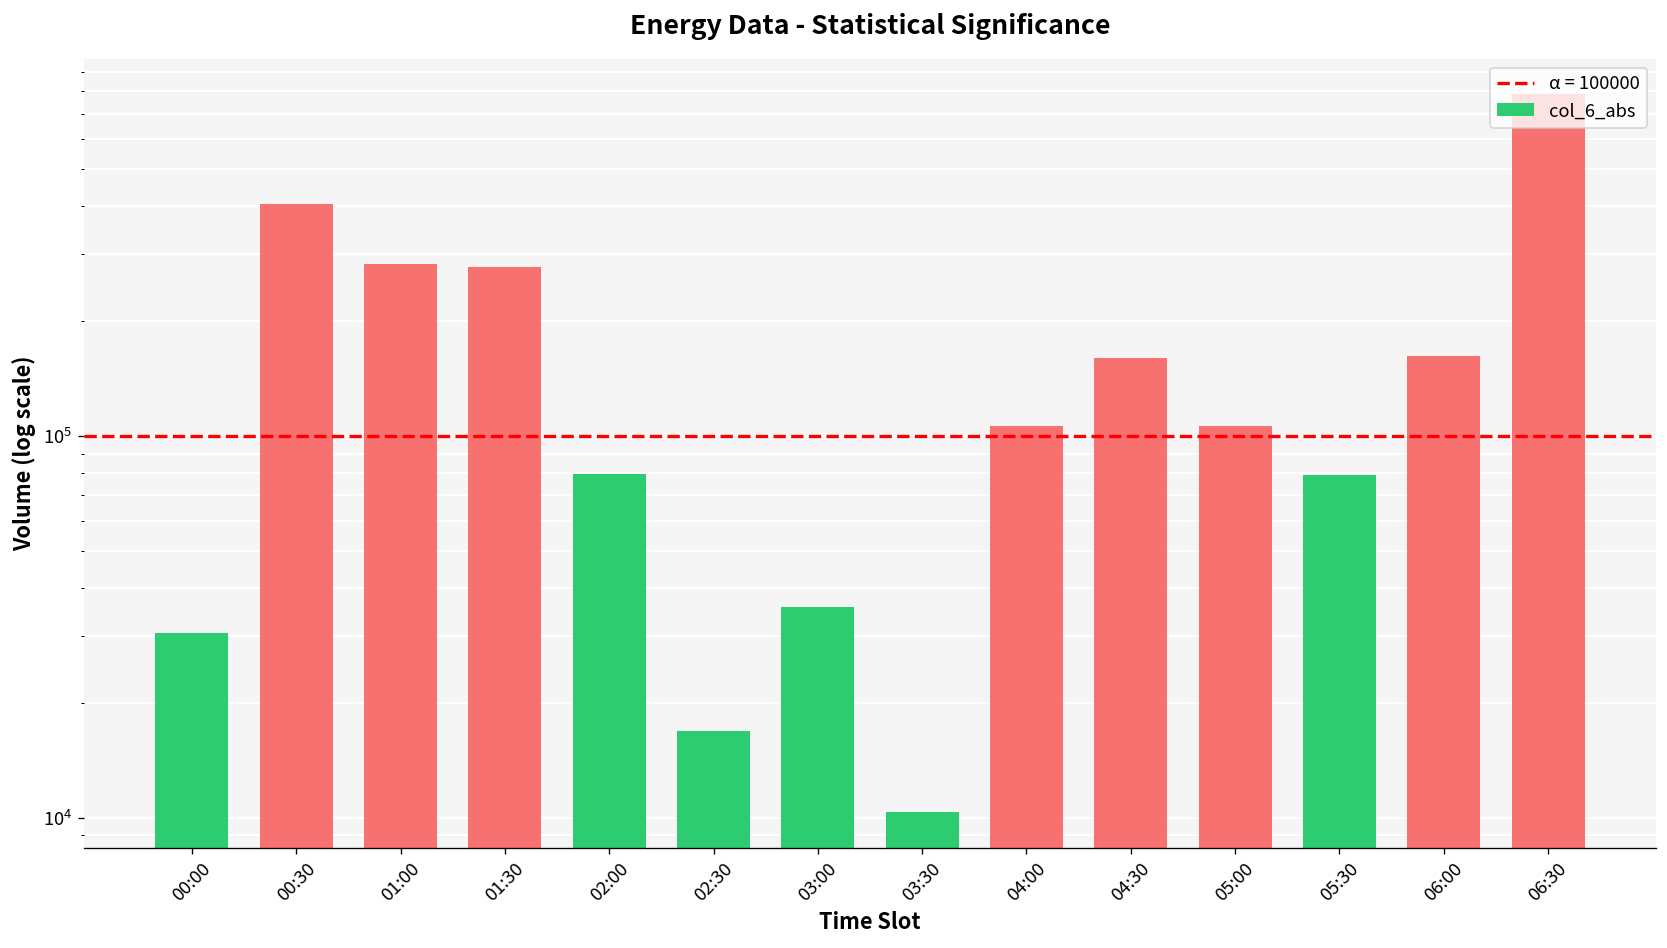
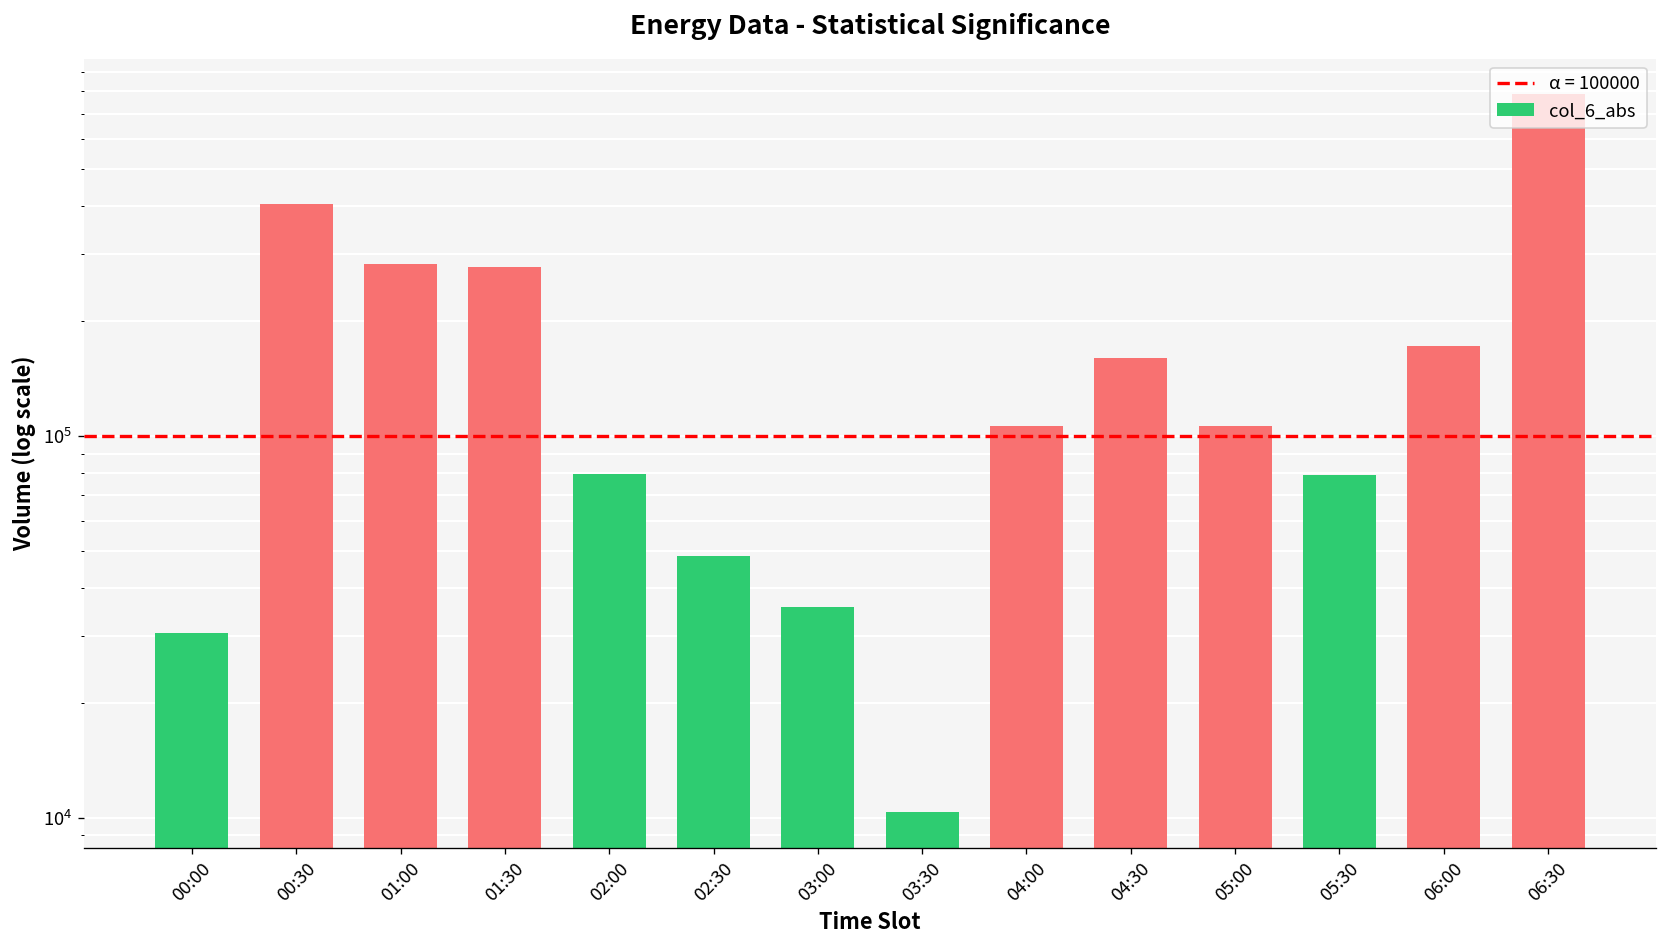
02:30: 17000 -> 48000
06:00: 160000 -> 170000
